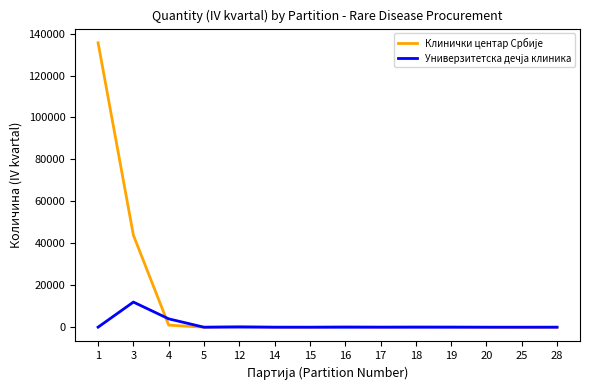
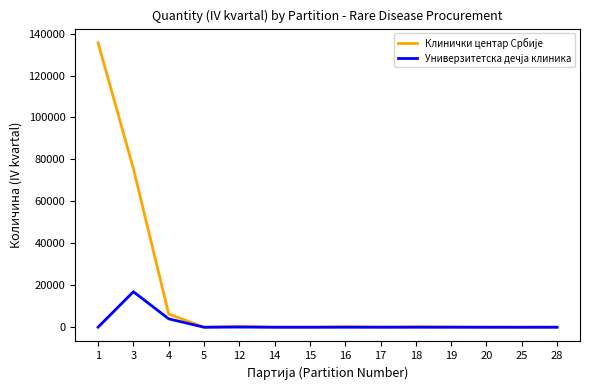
Клинички центар Србије, 3: 44000 -> 76000
Универзитетска дечја клиника, 3: 12000 -> 17000
Клинички центар Србије, 4: 1000 -> 6000
